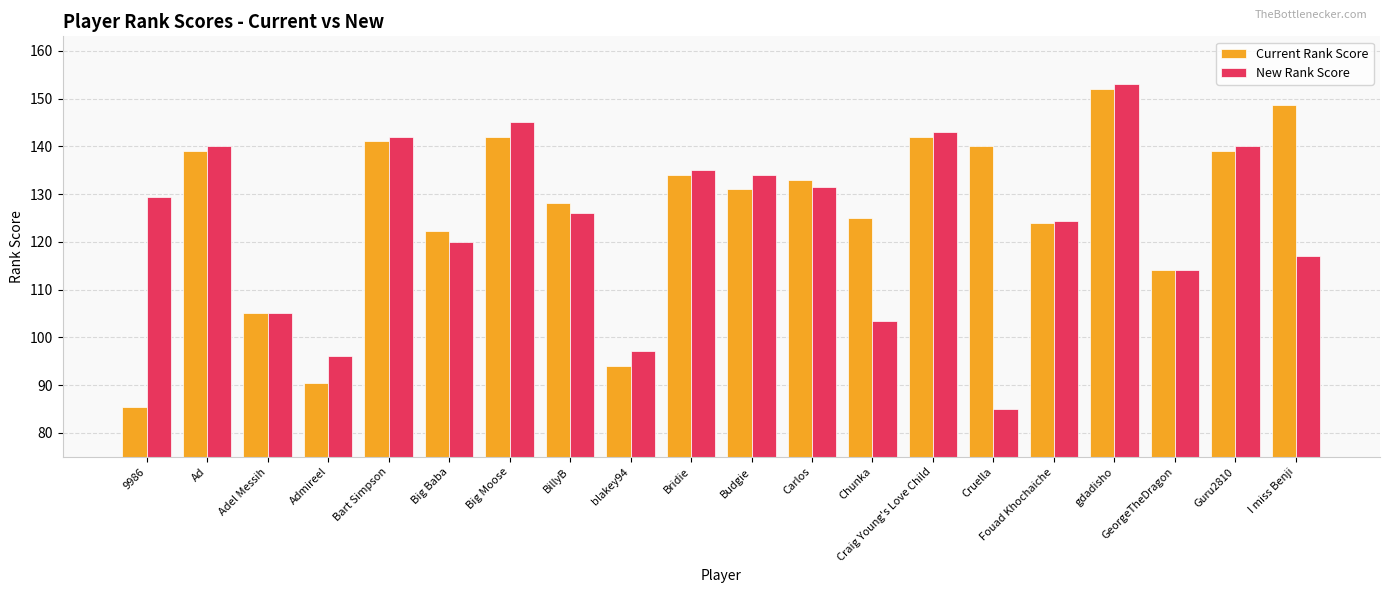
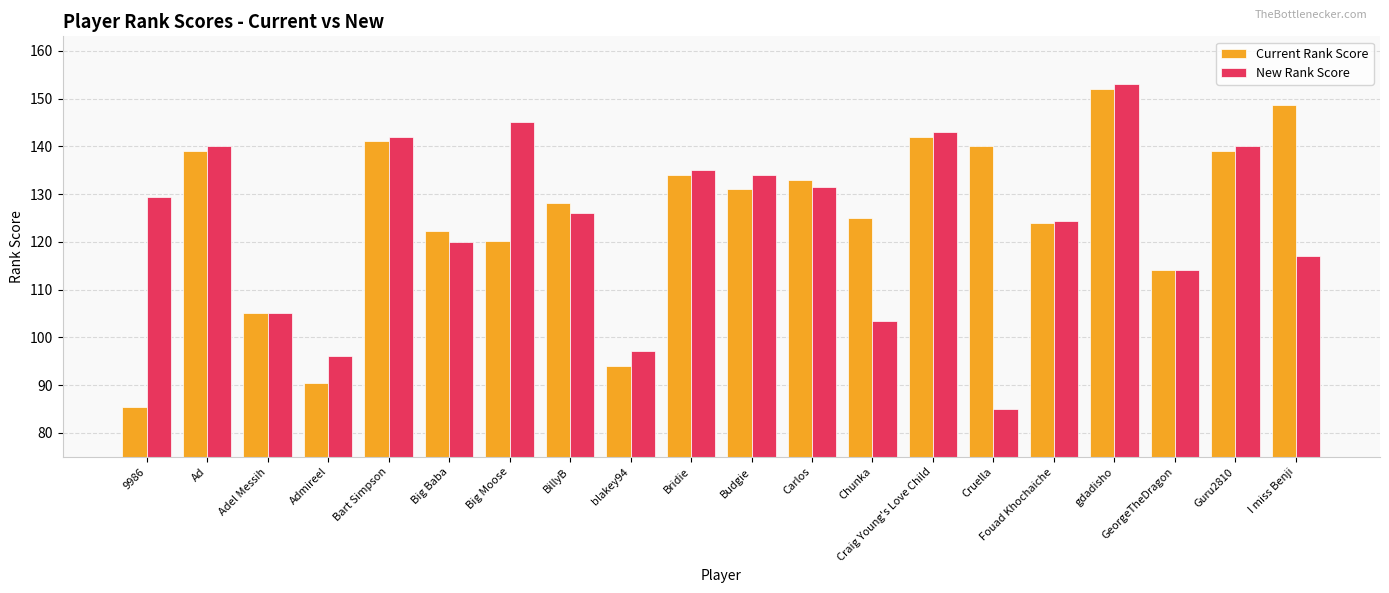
Current Rank Score, Big Moose: 142 -> 120
